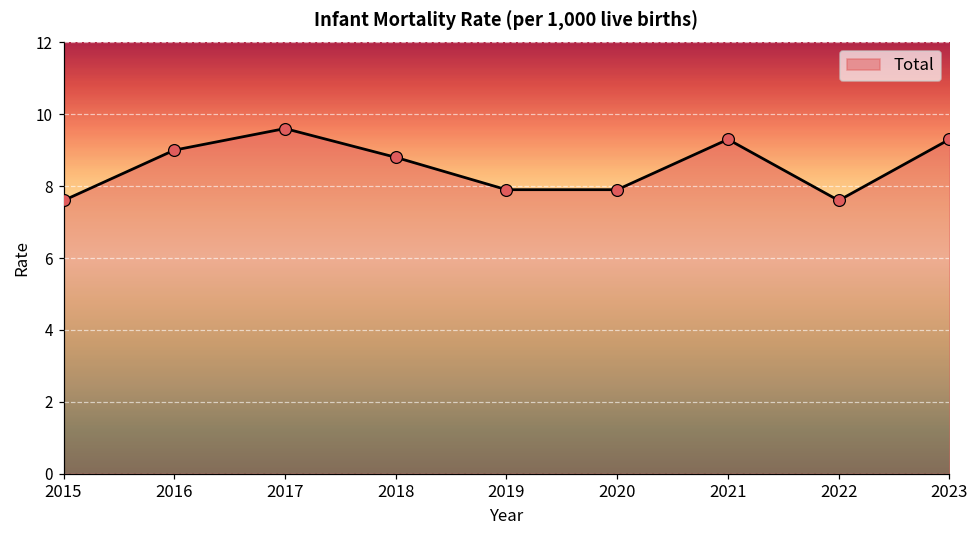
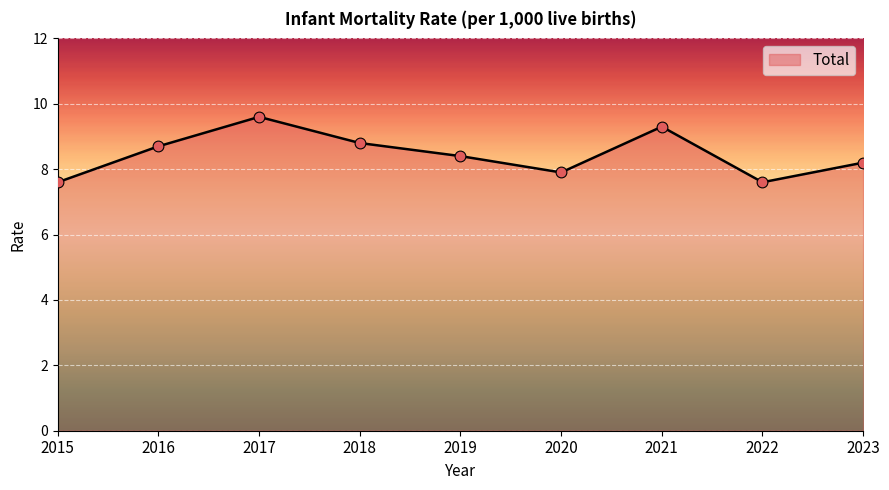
2016: 9.0 -> 8.7
2019: 7.9 -> 8.4
2023: 9.3 -> 8.2
